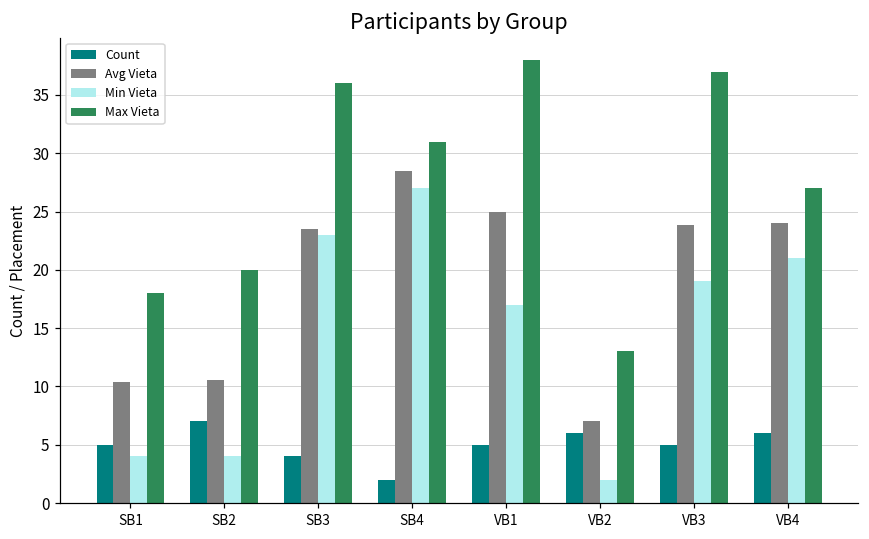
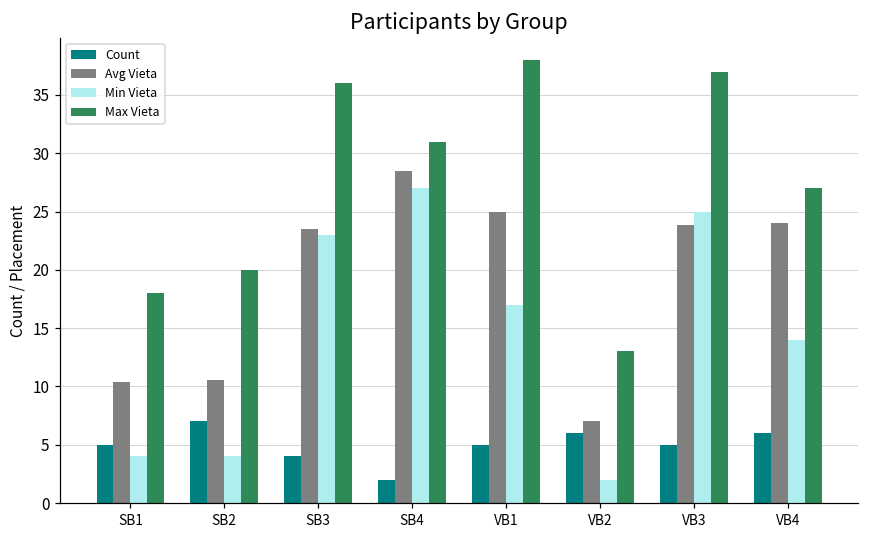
Min Vieta, VB3: 19 -> 25
Min Vieta, VB4: 21 -> 14
